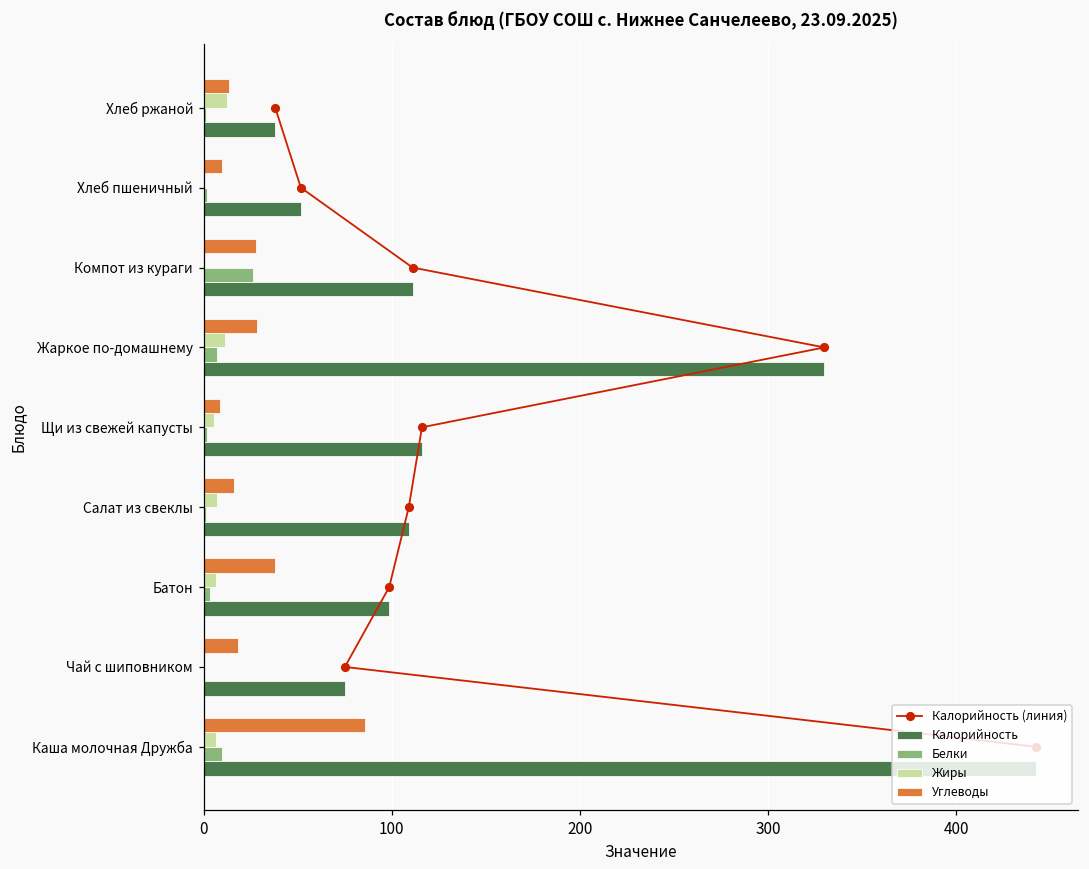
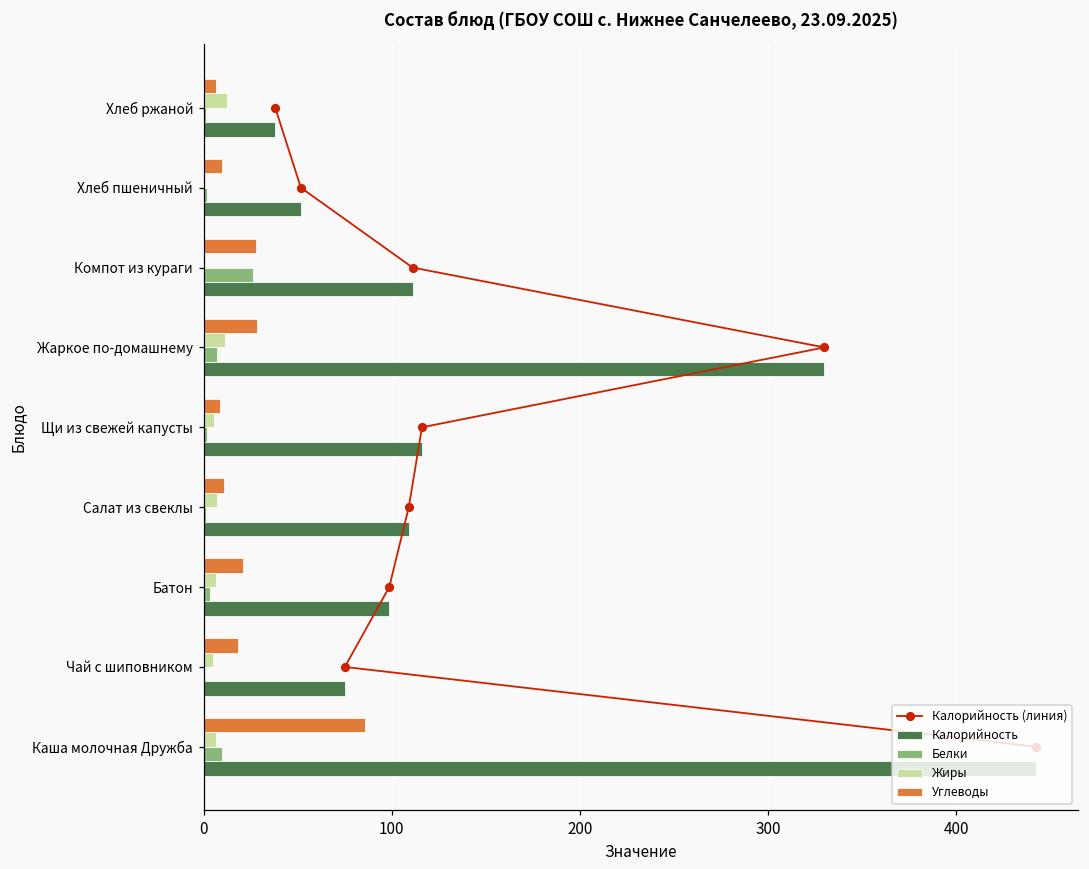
Углеводы, Хлеб ржаной: 13 -> 6
Углеводы, Салат из свеклы: 16 -> 11
Углеводы, Батон: 38 -> 21
Жиры, Чай с шиповником: 0 -> 5
